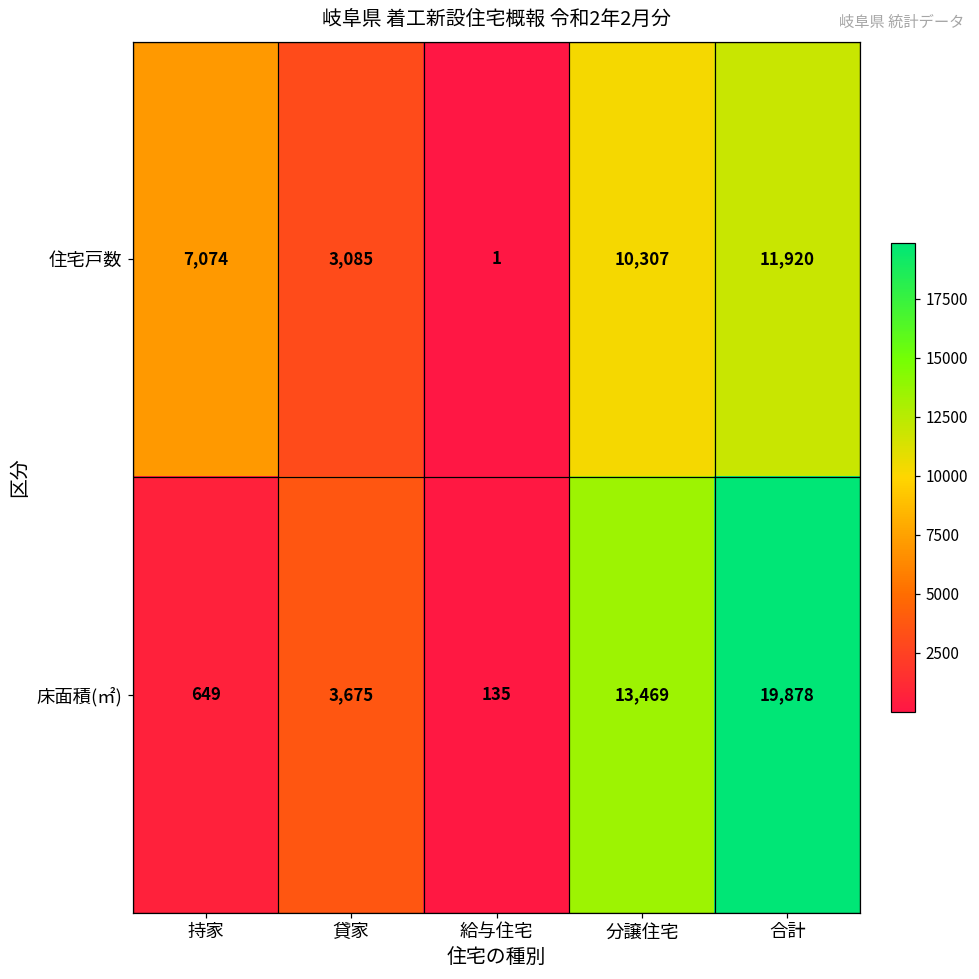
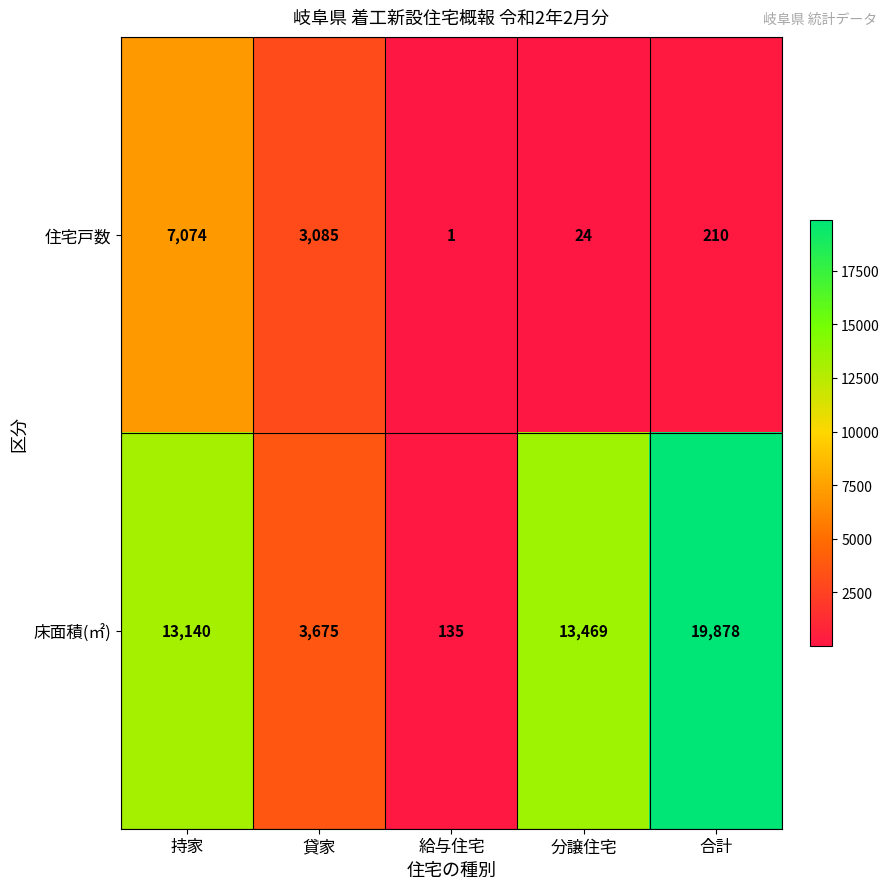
住宅戸数, 分譲住宅: 10,307 -> 24
住宅戸数, 合計: 11,920 -> 210
床面積(㎡), 持家: 649 -> 13,140
